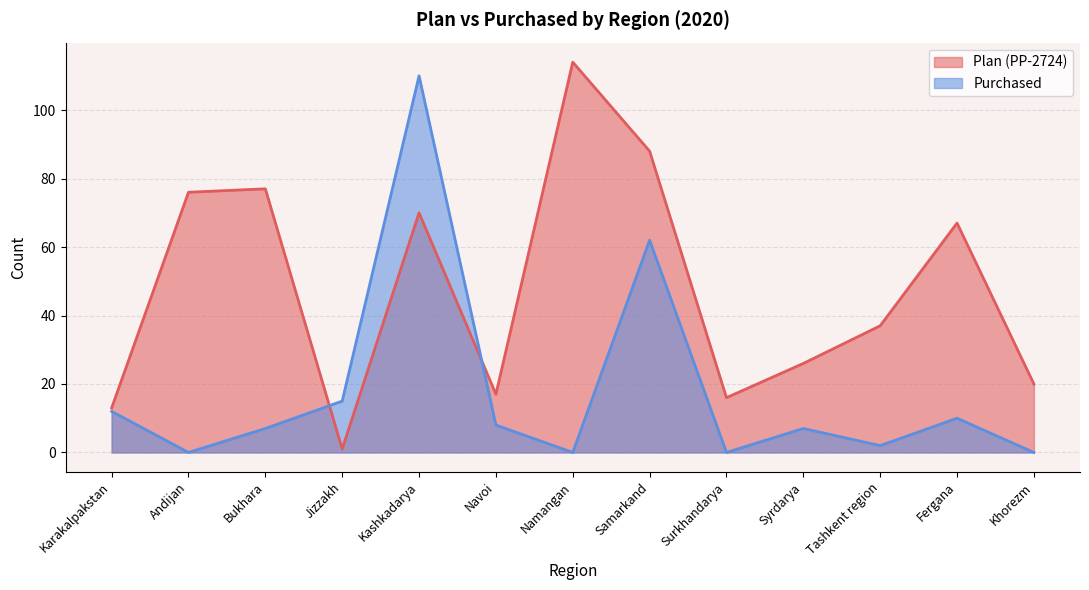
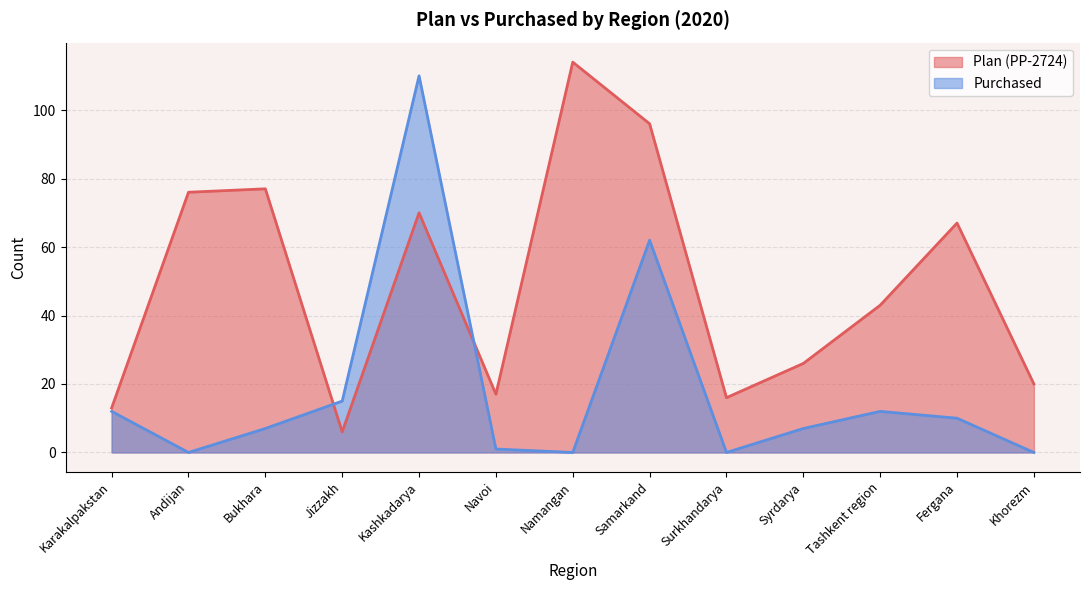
Plan (PP-2724), Jizzakh: 1 -> 6
Purchased, Navoi: 8 -> 1
Plan (PP-2724), Samarkand: 88 -> 96
Plan (PP-2724), Tashkent region: 37 -> 43
Purchased, Tashkent region: 2 -> 12
